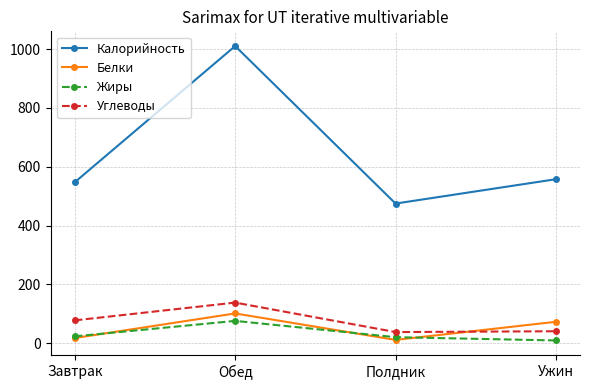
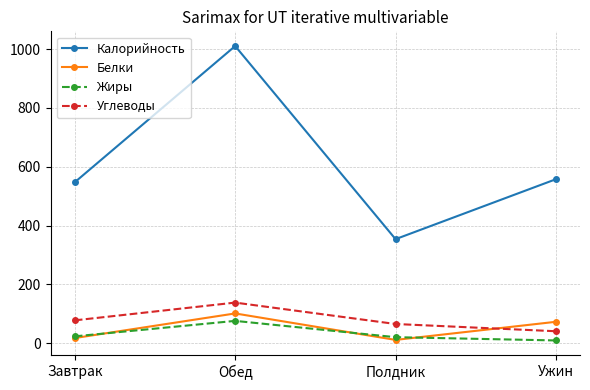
Калорийность, Полдник: 470 -> 350
Углеводы, Полдник: 40 -> 70
